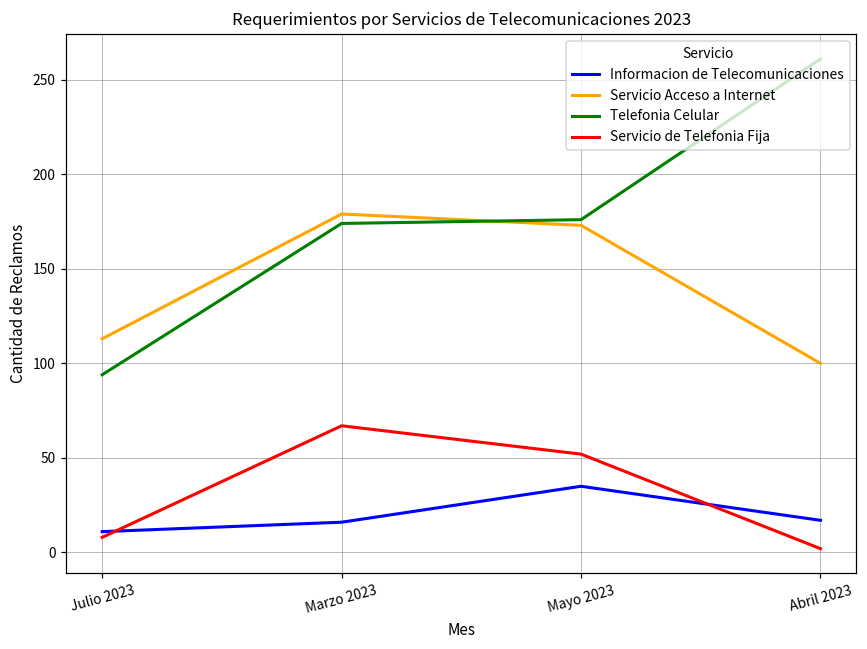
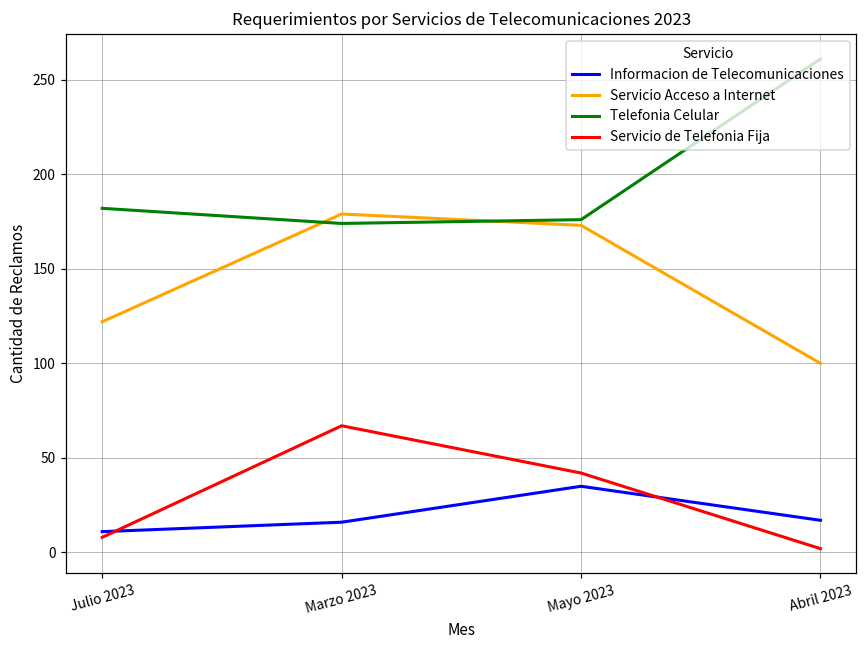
Servicio Acceso a Internet, Julio 2023: 113 -> 122
Telefonia Celular, Julio 2023: 94 -> 182
Servicio de Telefonia Fija, Mayo 2023: 52 -> 42
